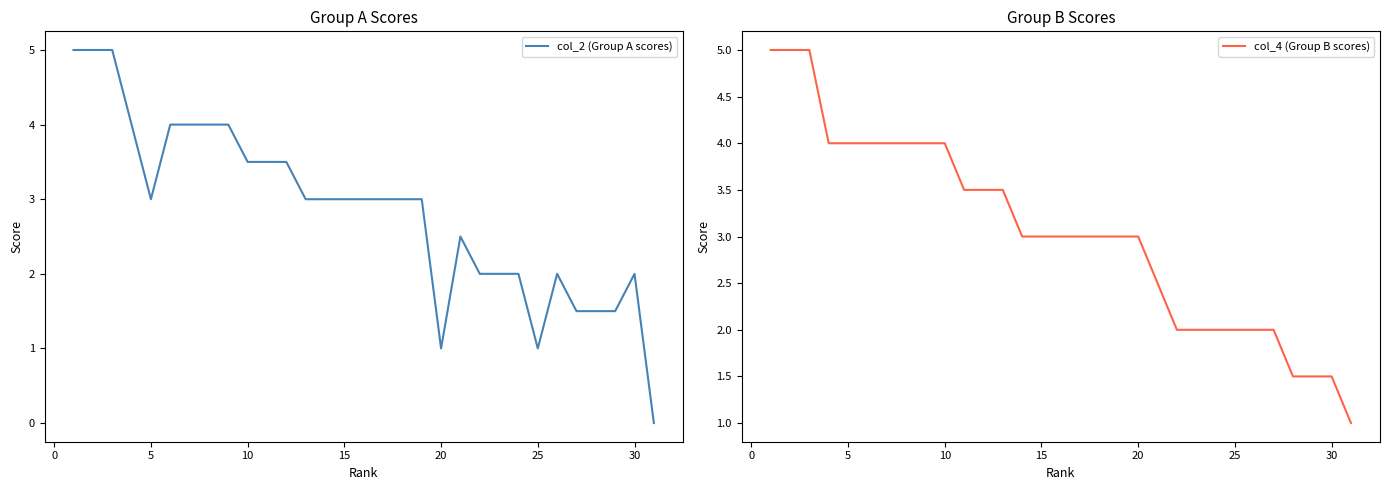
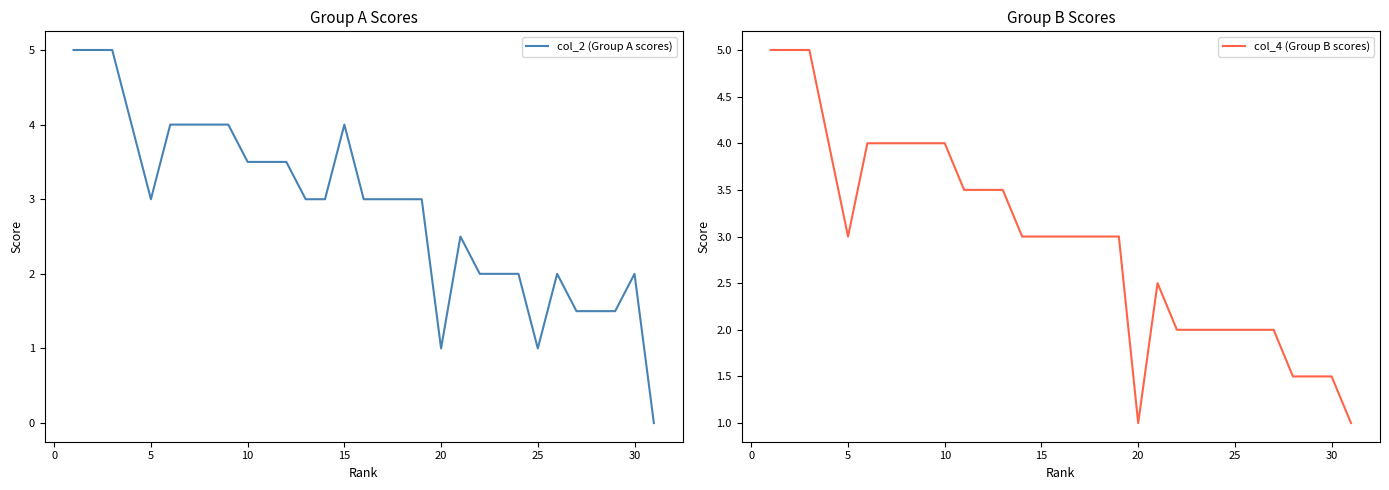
Group A Scores, 15: 3 -> 4
Group B Scores, 5: 4 -> 3
Group B Scores, 20: 3 -> 1
